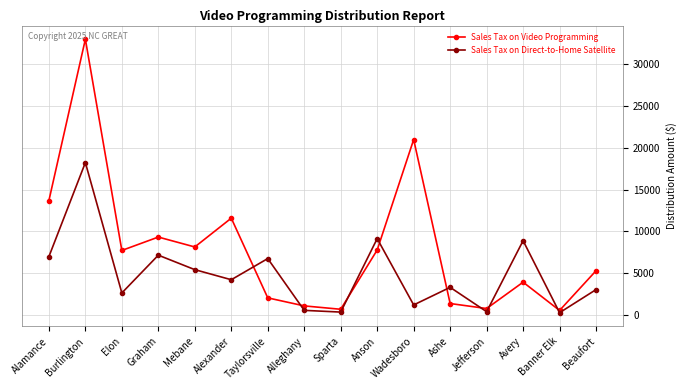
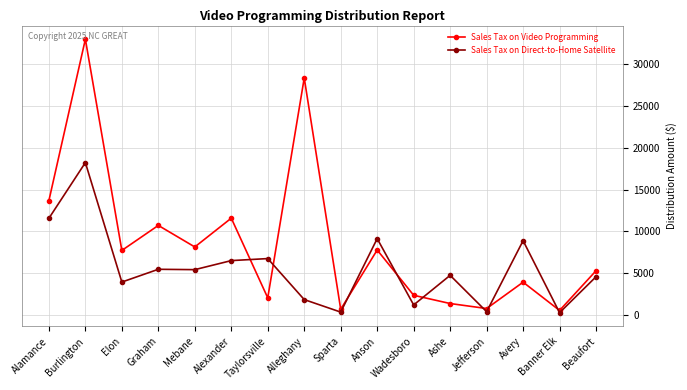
Sales Tax on Direct-to-Home Satellite, Alamance: 7000 -> 12000
Sales Tax on Direct-to-Home Satellite, Elon: 3000 -> 4000
Sales Tax on Video Programming, Graham: 9000 -> 11000
Sales Tax on Direct-to-Home Satellite, Graham: 7000 -> 5000
Sales Tax on Direct-to-Home Satellite, Alexander: 4000 -> 7000
Sales Tax on Video Programming, Alleghany: 1000 -> 28000
Sales Tax on Direct-to-Home Satellite, Alleghany: 1000 -> 2000
Sales Tax on Video Programming, Wadesboro: 21000 -> 2000
Sales Tax on Direct-to-Home Satellite, Ashe: 3000 -> 5000
Sales Tax on Direct-to-Home Satellite, Beaufort: 3000 -> 5000
